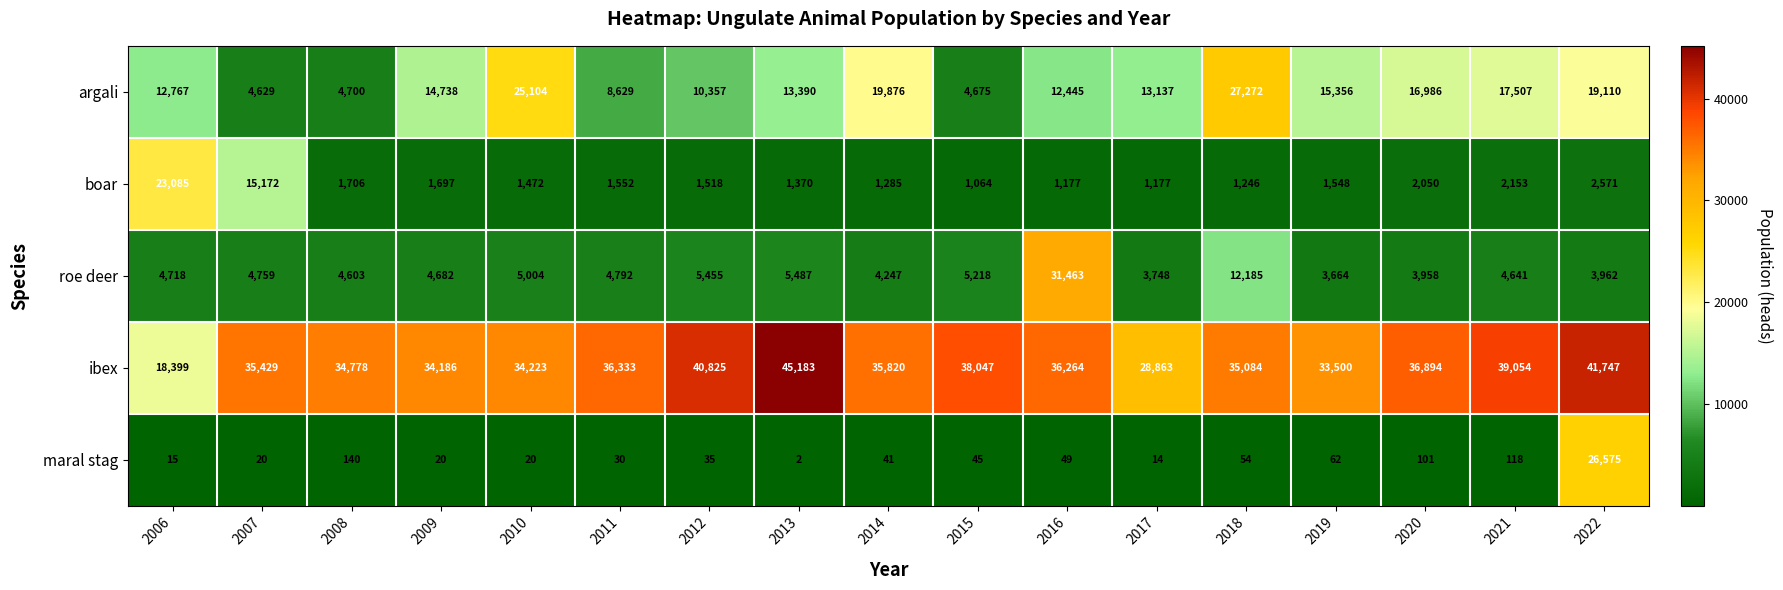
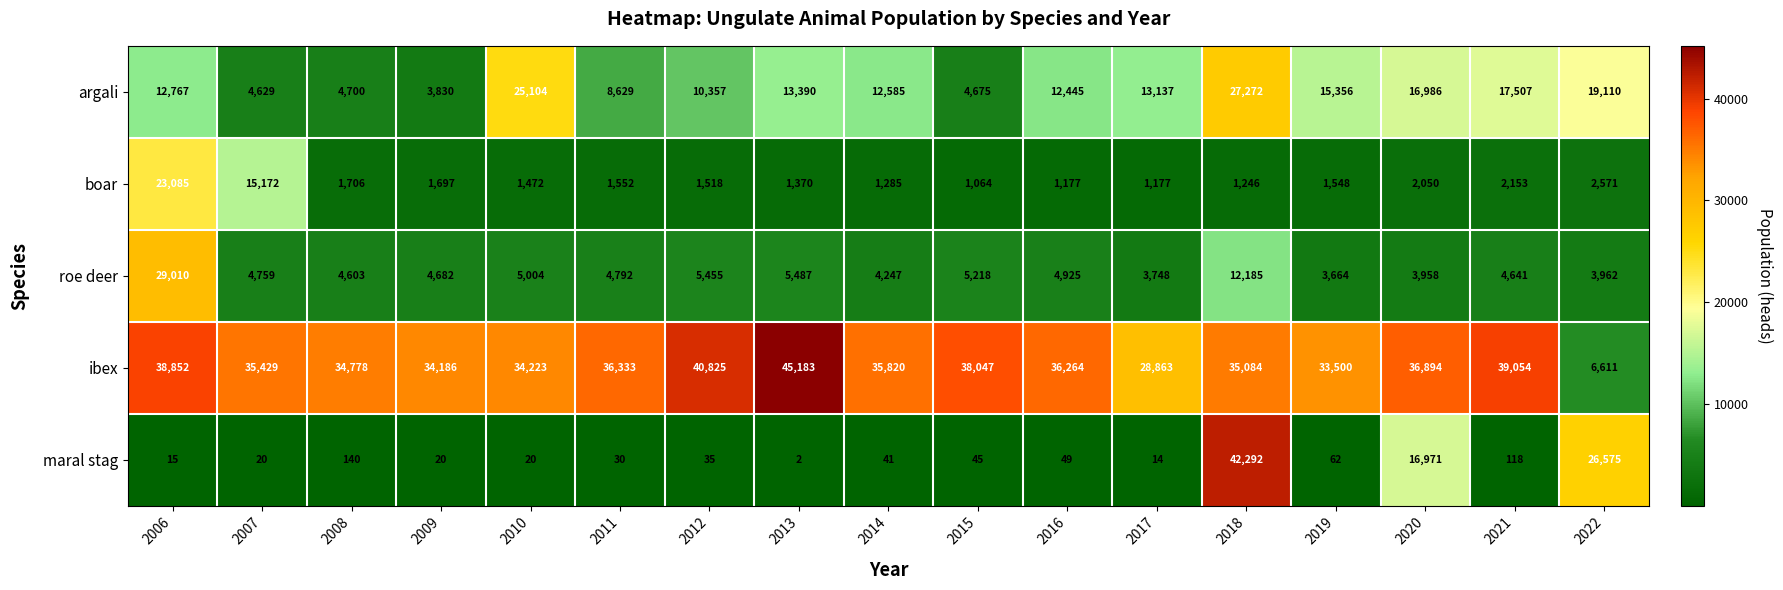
argali, 2009: 14,738 -> 3,830
argali, 2014: 19,876 -> 12,585
roe deer, 2006: 4,718 -> 29,010
roe deer, 2016: 31,463 -> 4,925
ibex, 2006: 18,399 -> 38,852
ibex, 2022: 41,747 -> 6,611
maral stag, 2018: 54 -> 42,292
maral stag, 2020: 101 -> 16,971
